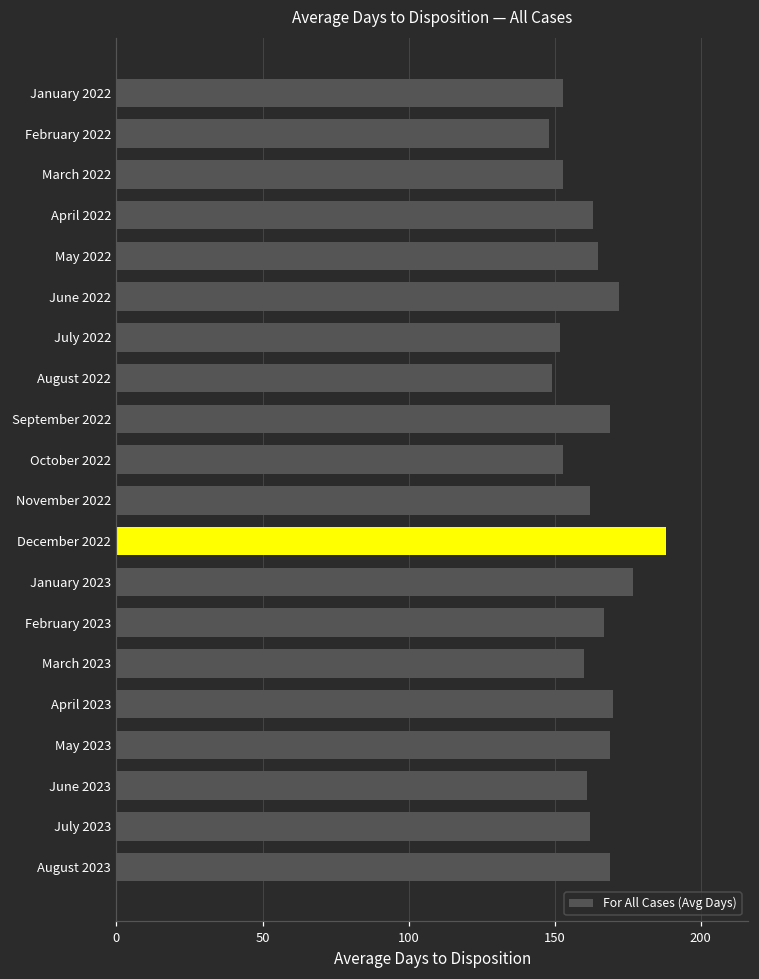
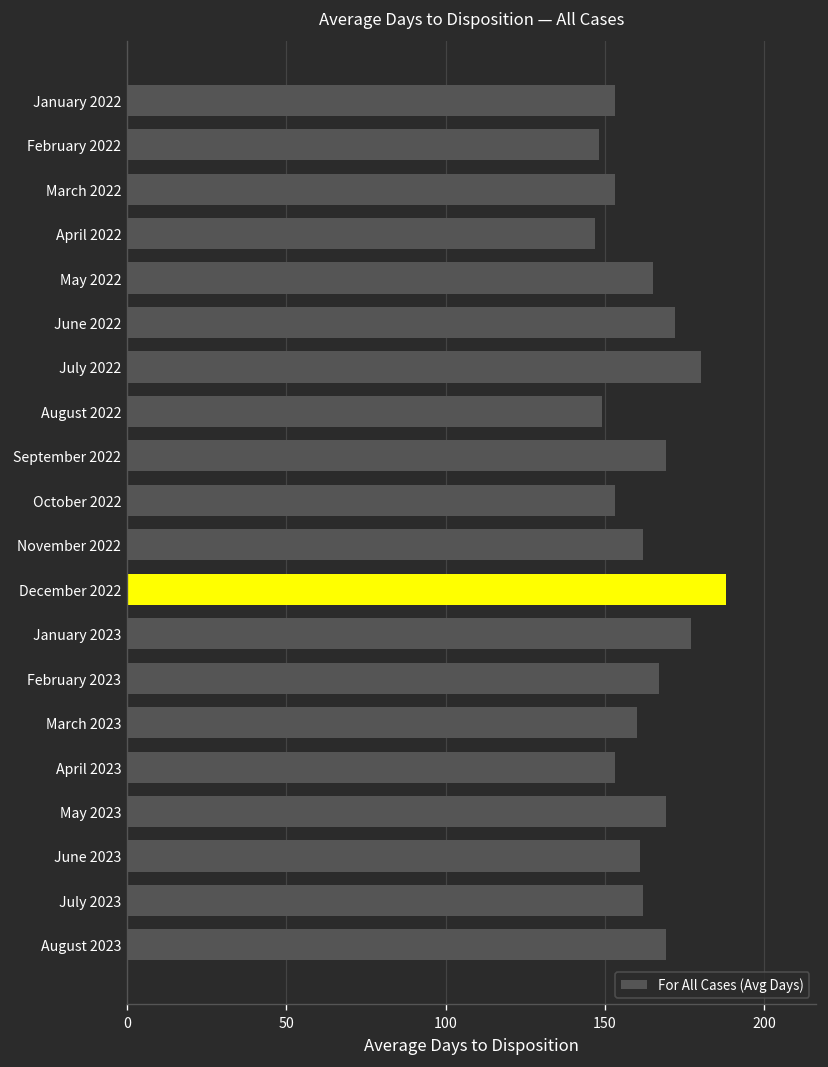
April 2022: 163 -> 147
July 2022: 152 -> 180
April 2023: 170 -> 153
